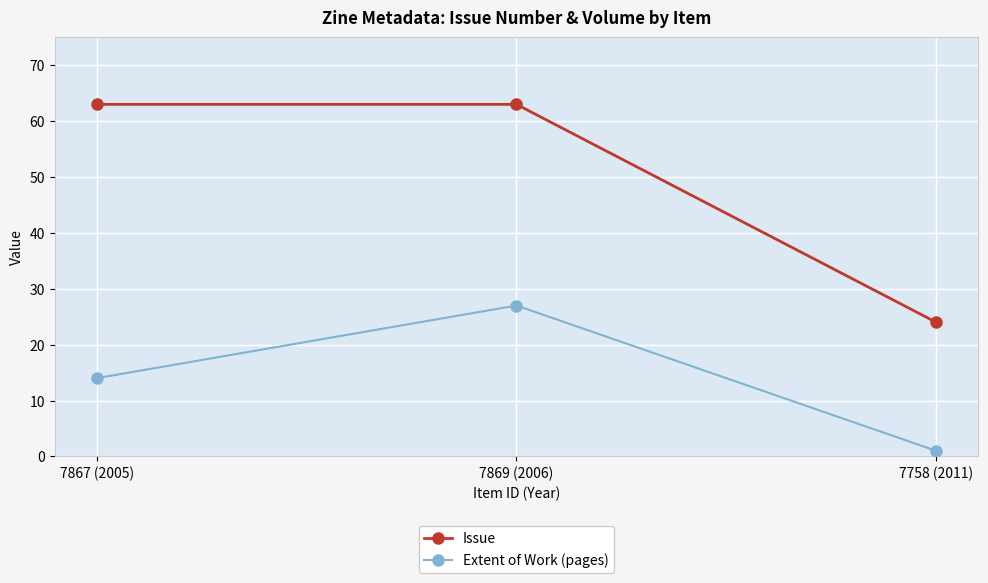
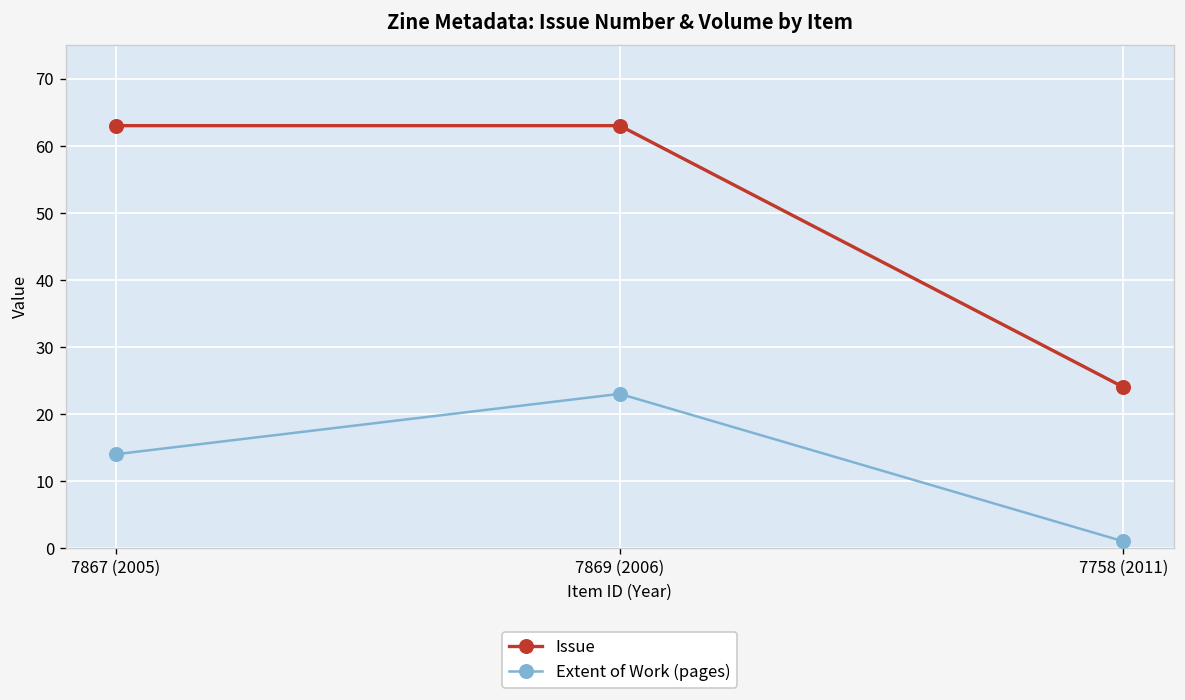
Extent of Work (pages), 7869 (2006): 27 -> 23
